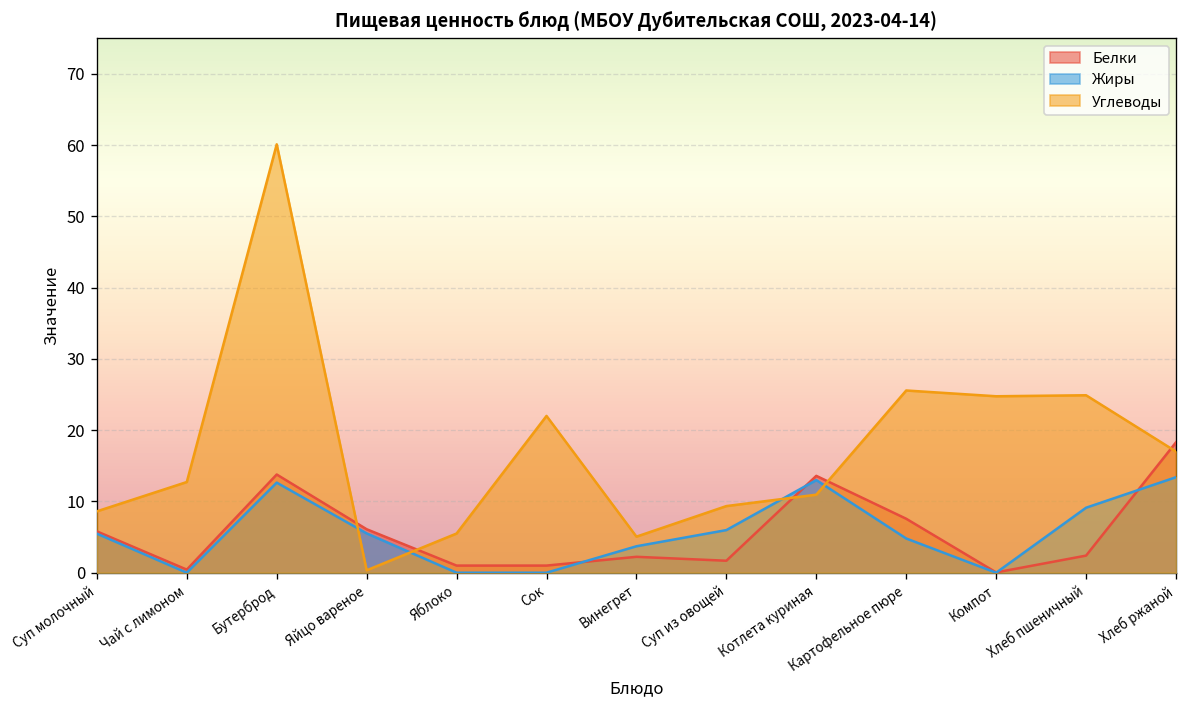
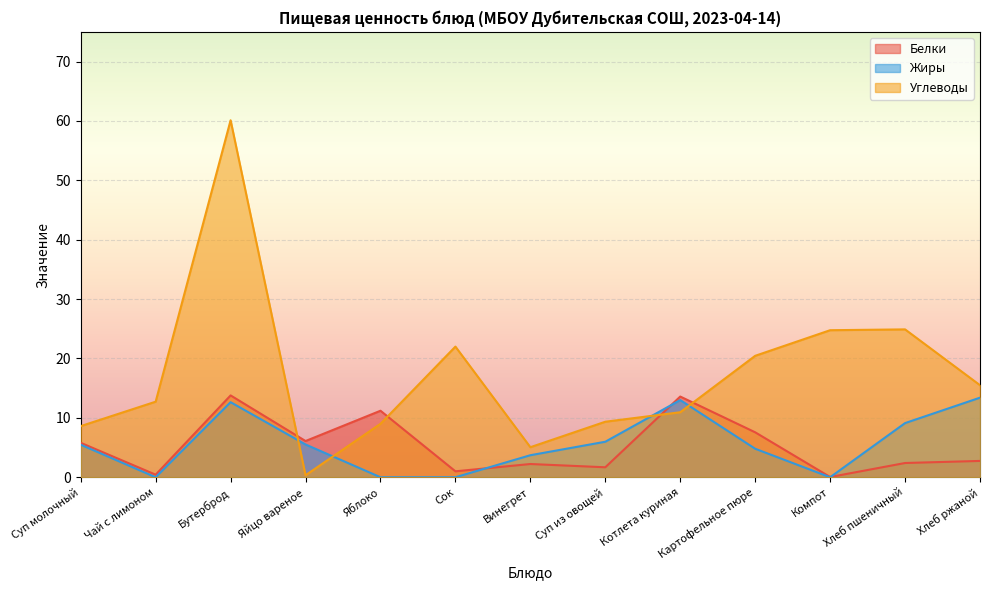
Белки, Яблоко: 1 -> 11
Углеводы, Яблоко: 6 -> 9
Углеводы, Картофельное пюре: 26 -> 20
Белки, Хлеб ржаной: 18 -> 3
Углеводы, Хлеб ржаной: 17 -> 16
